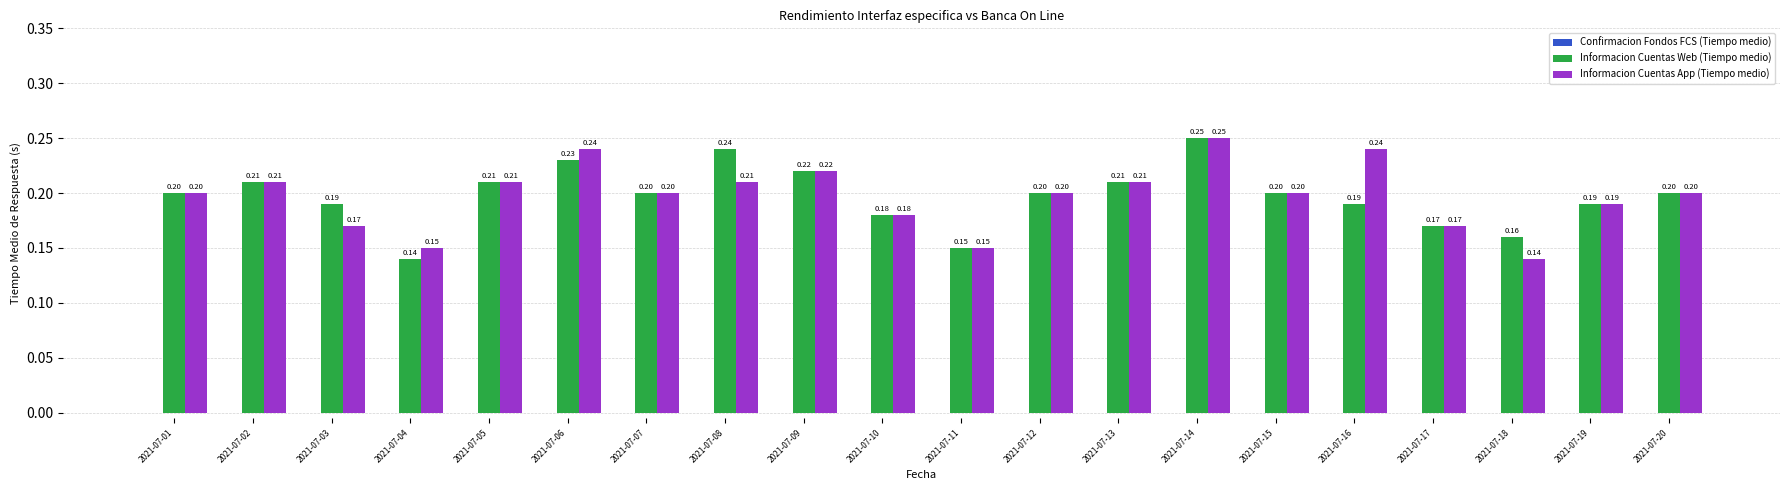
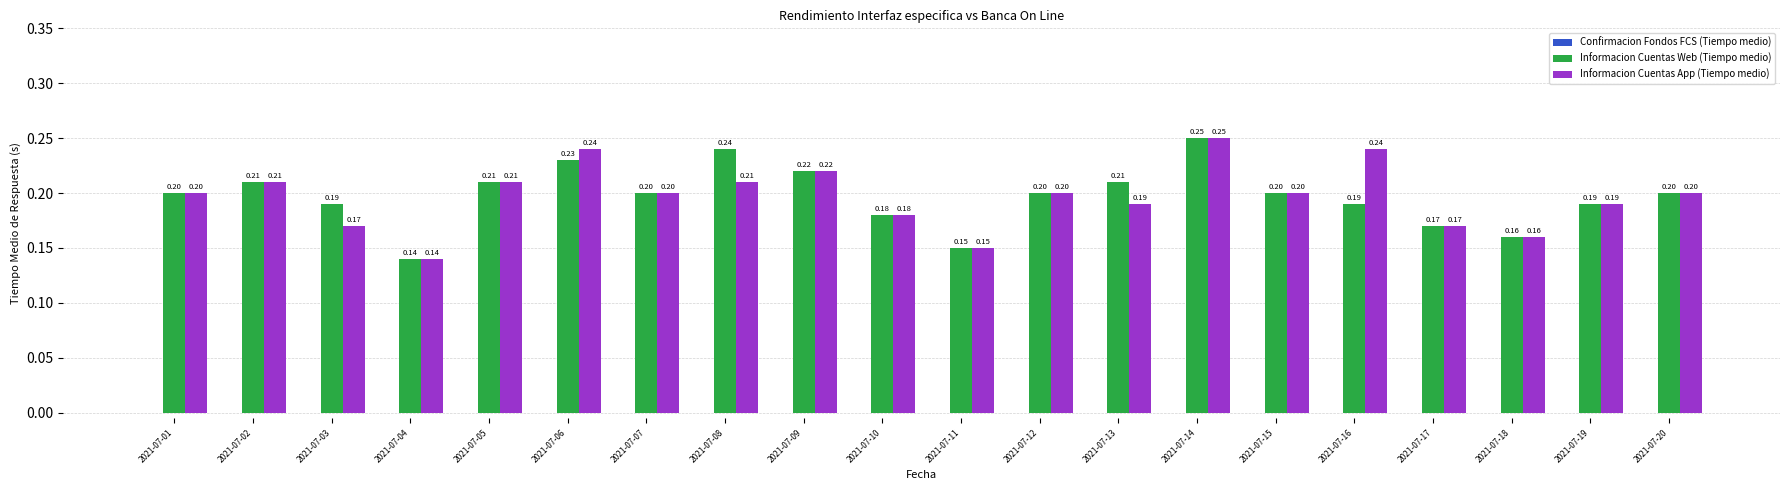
Informacion Cuentas App (Tiempo medio), 2021-07-04: 0.15 -> 0.14
Informacion Cuentas App (Tiempo medio), 2021-07-13: 0.21 -> 0.19
Informacion Cuentas App (Tiempo medio), 2021-07-18: 0.14 -> 0.16
